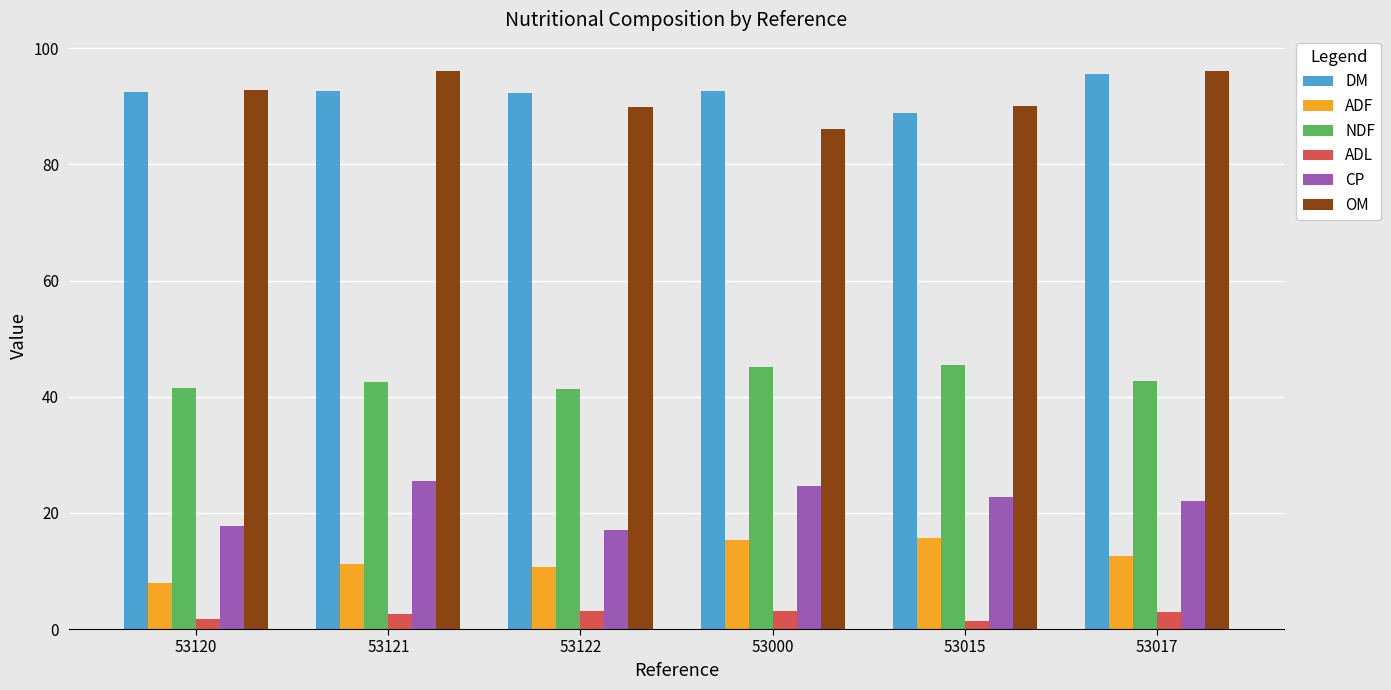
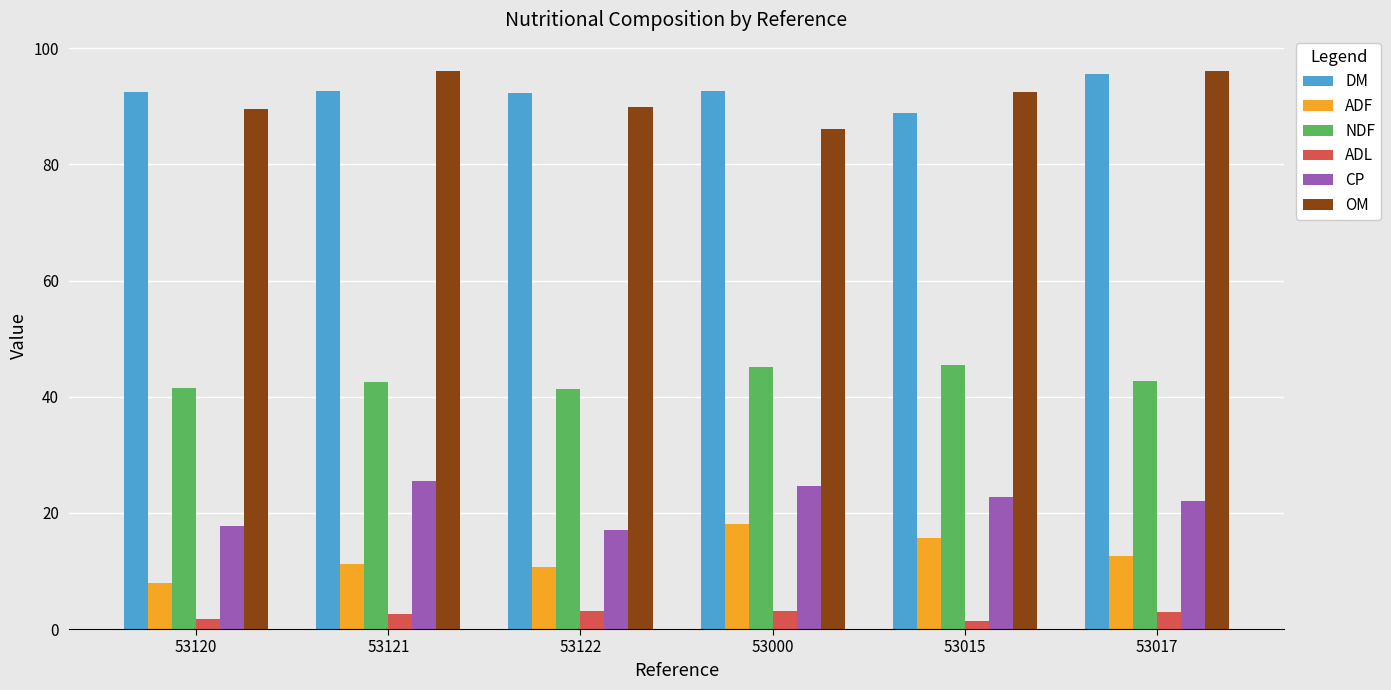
OM, 53120: 93 -> 90
ADF, 53000: 15 -> 18
OM, 53015: 90 -> 92
